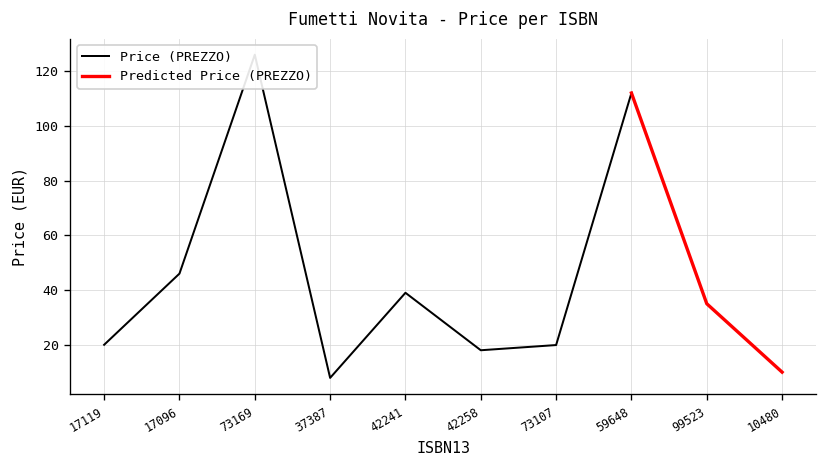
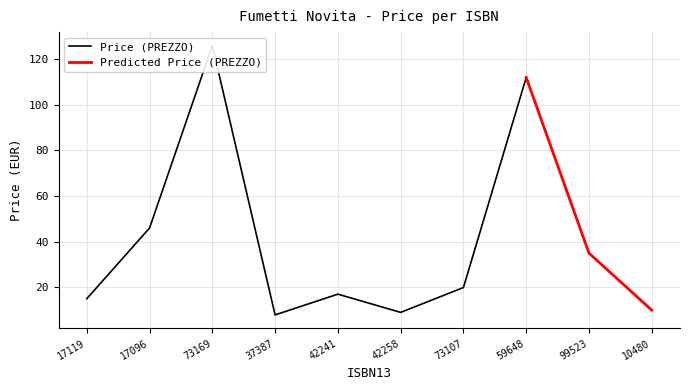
Price (PREZZO), 17119: 20 -> 15
Price (PREZZO), 42241: 39 -> 17
Price (PREZZO), 42258: 18 -> 9
